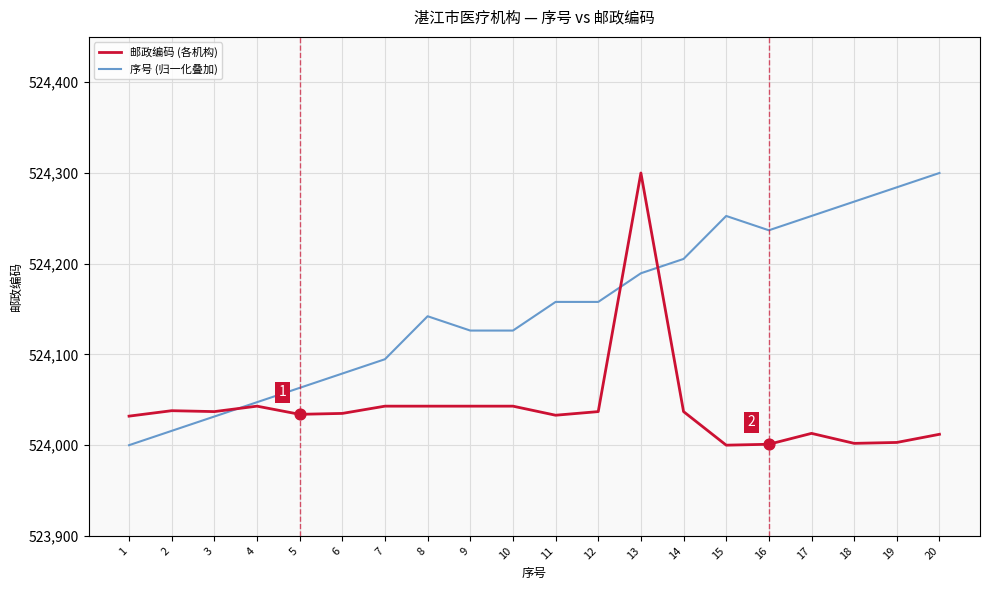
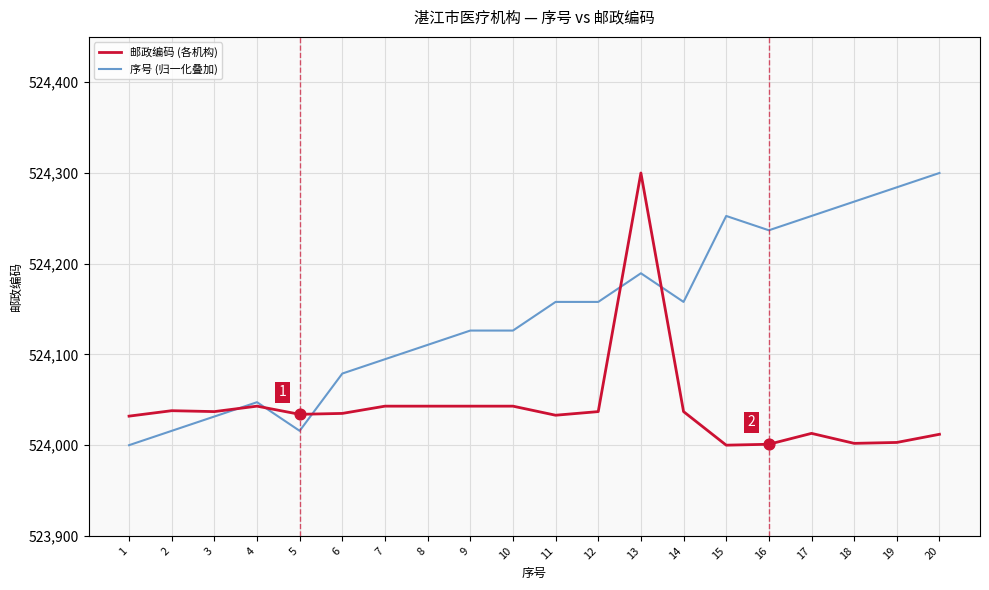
序号 (归一化叠加), 5: 524,060 -> 524,020
序号 (归一化叠加), 8: 524,140 -> 524,110
序号 (归一化叠加), 14: 524,210 -> 524,160
